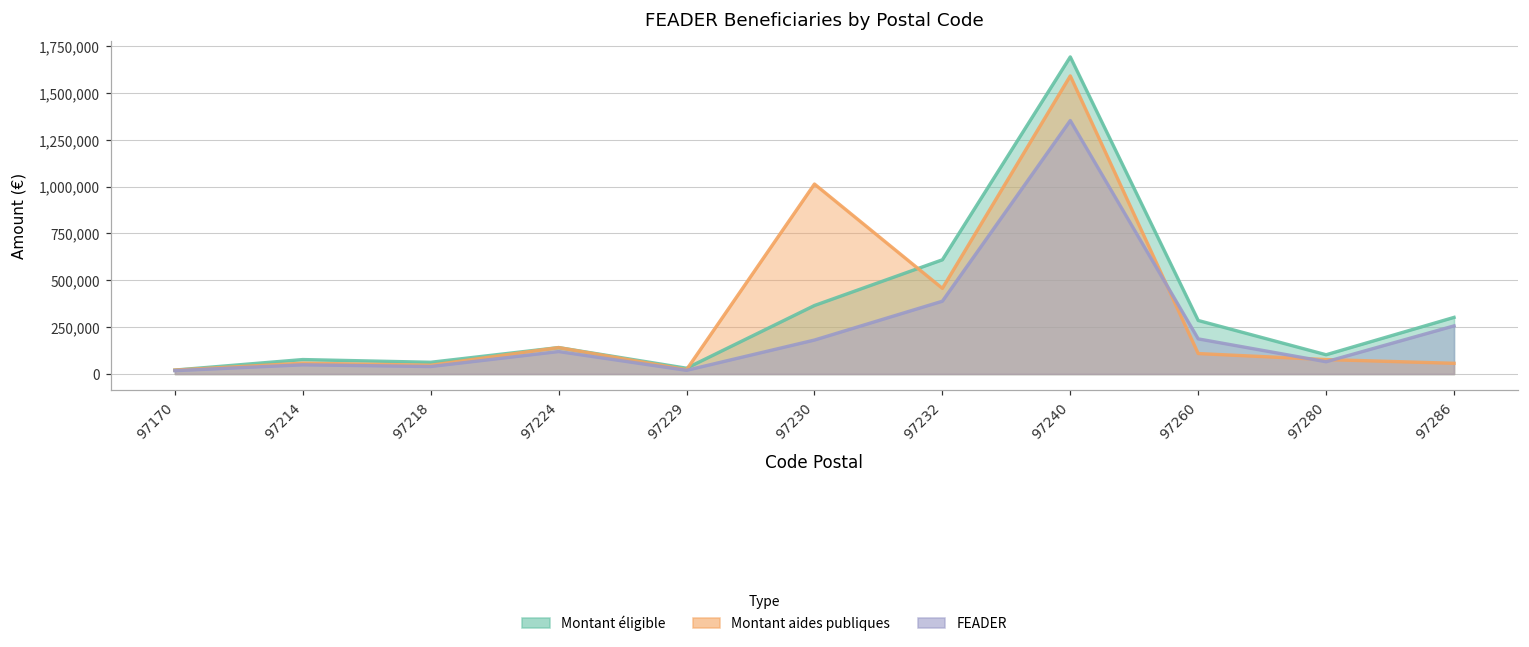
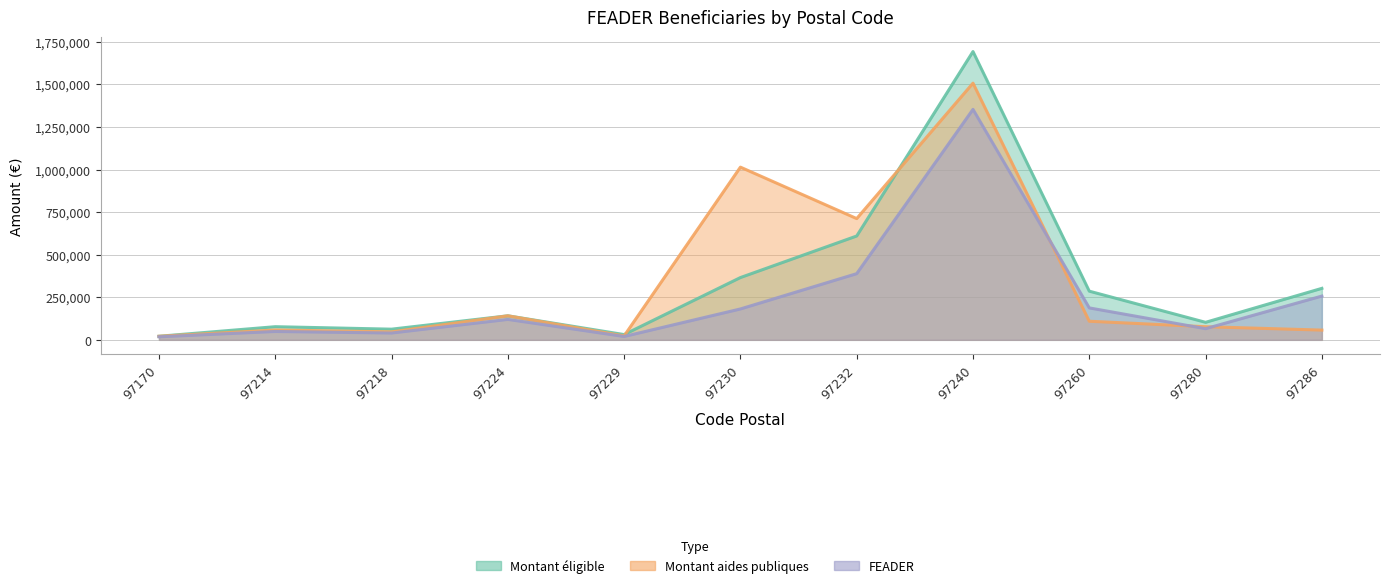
Montant aides publiques, 97232: 460,000 -> 710,000
Montant aides publiques, 97240: 1,590,000 -> 1,510,000
